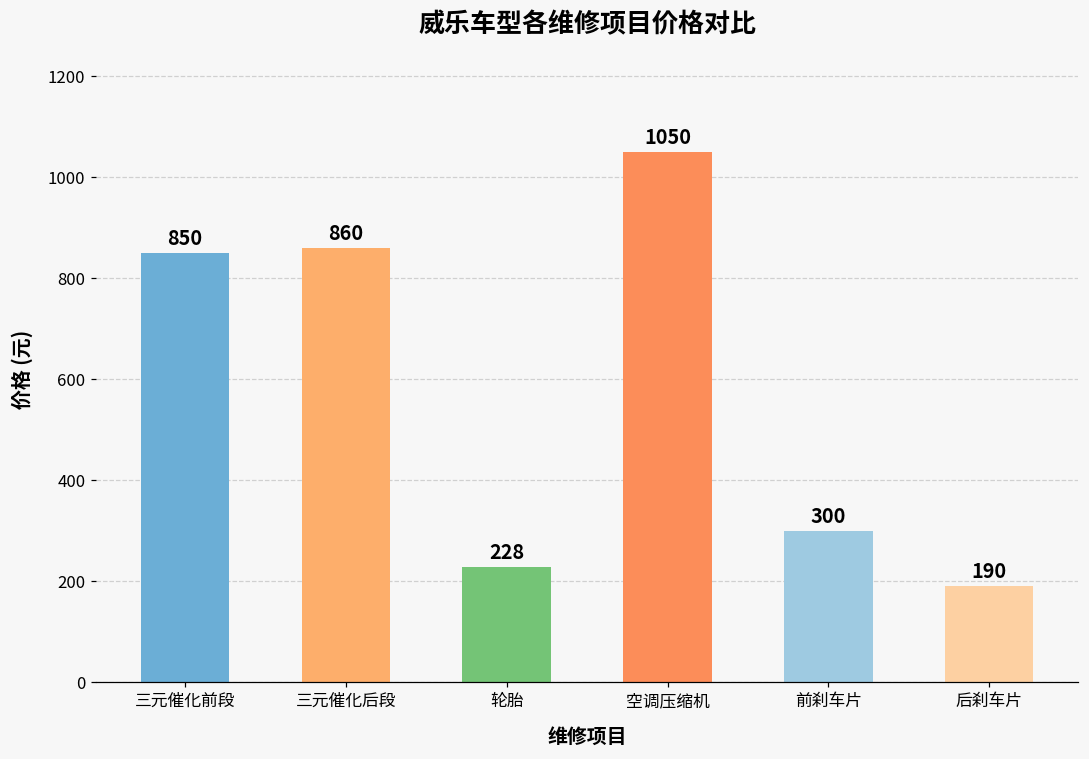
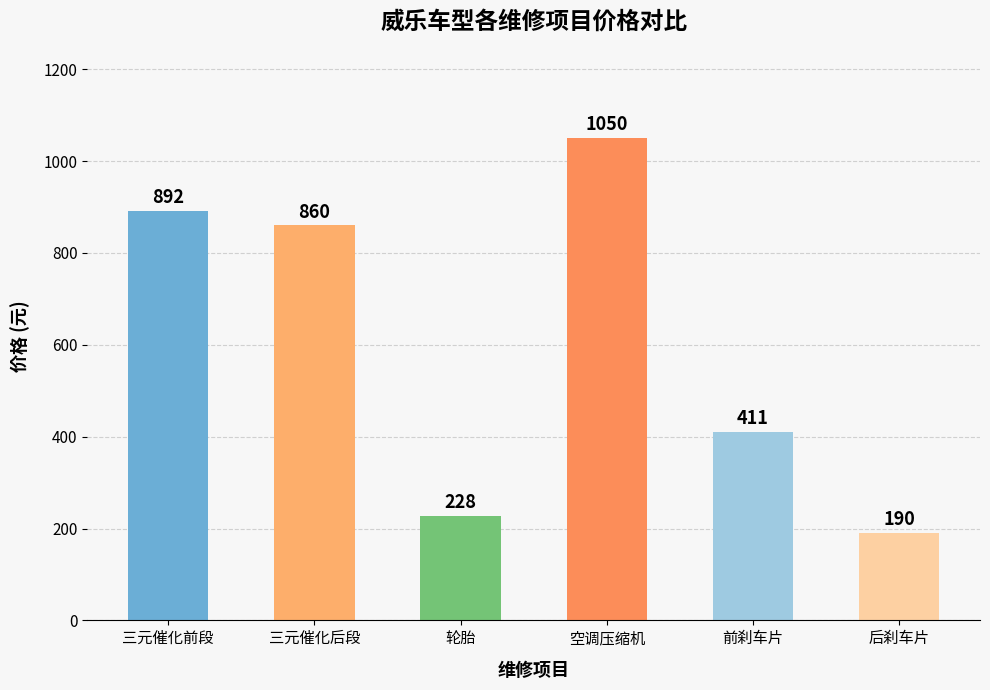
三元催化前段: 850 -> 892
前刹车片: 300 -> 411
